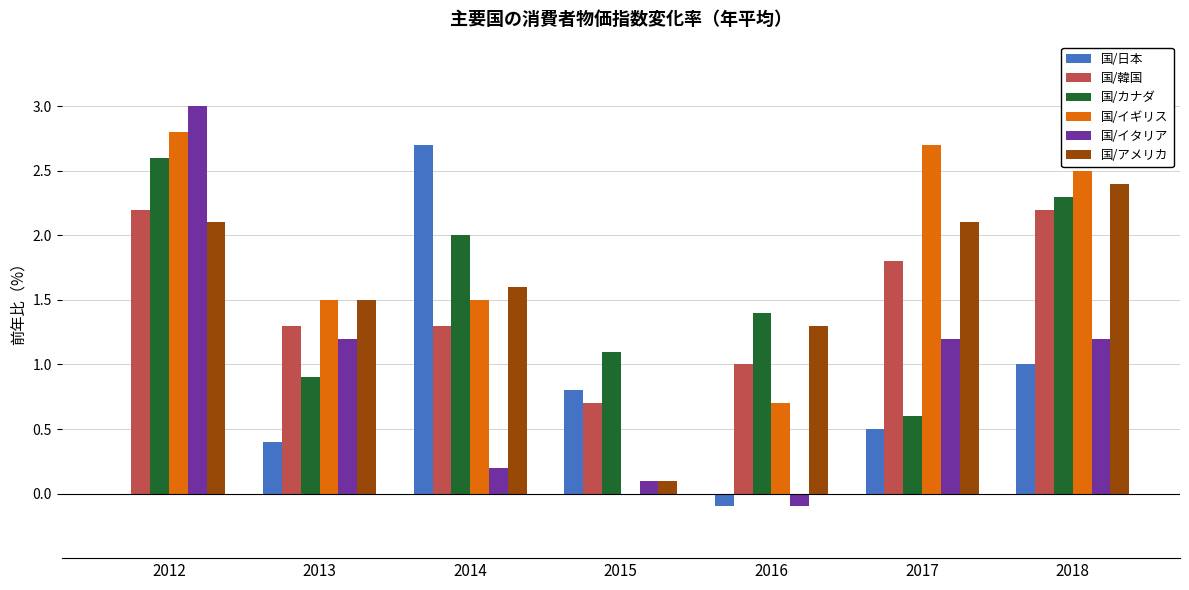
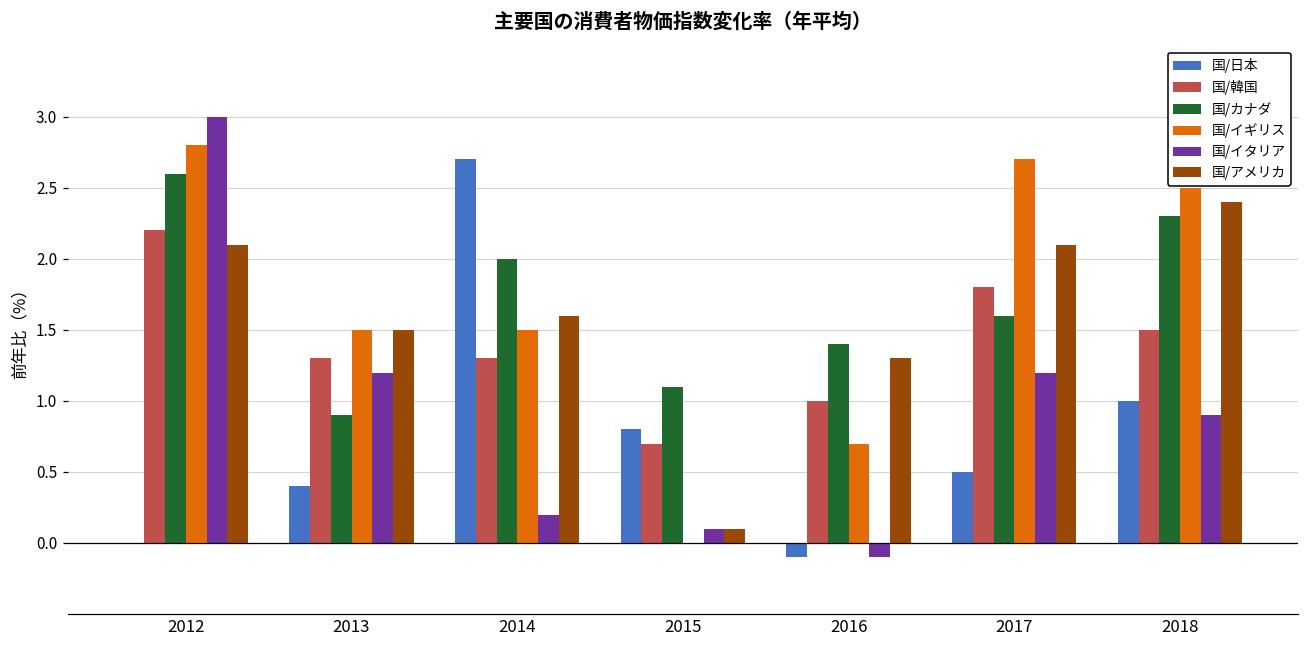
国/カナダ, 2017: 0.6 -> 1.6
国/韓国, 2018: 2.2 -> 1.5
国/イタリア, 2018: 1.2 -> 0.9
